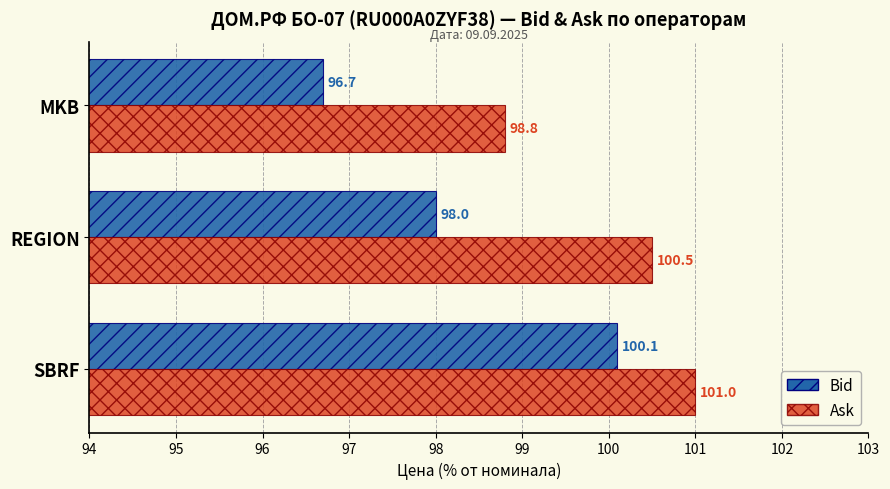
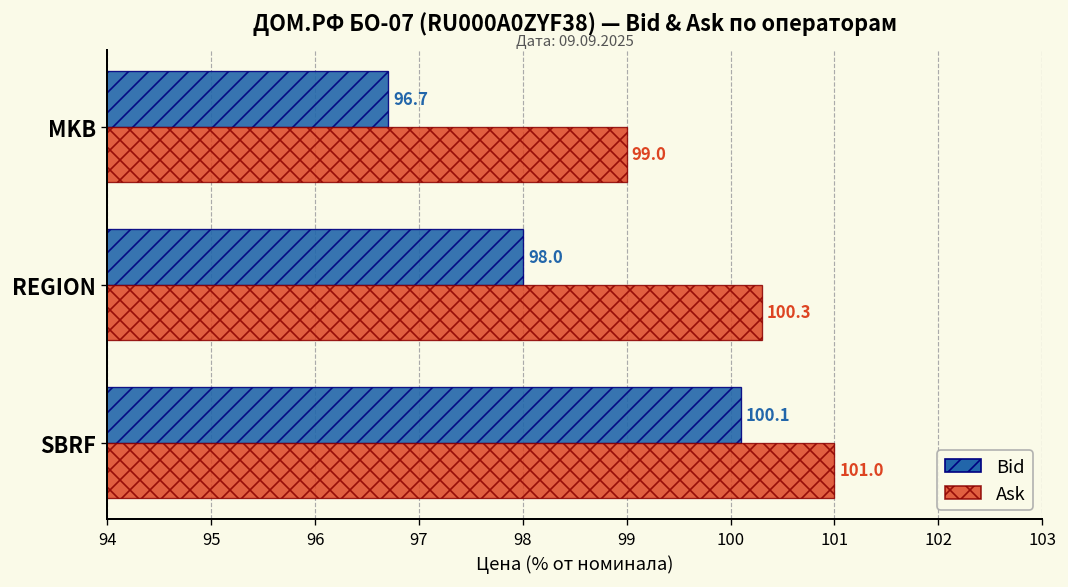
Ask, MKB: 98.8 -> 99.0
Ask, REGION: 100.5 -> 100.3
